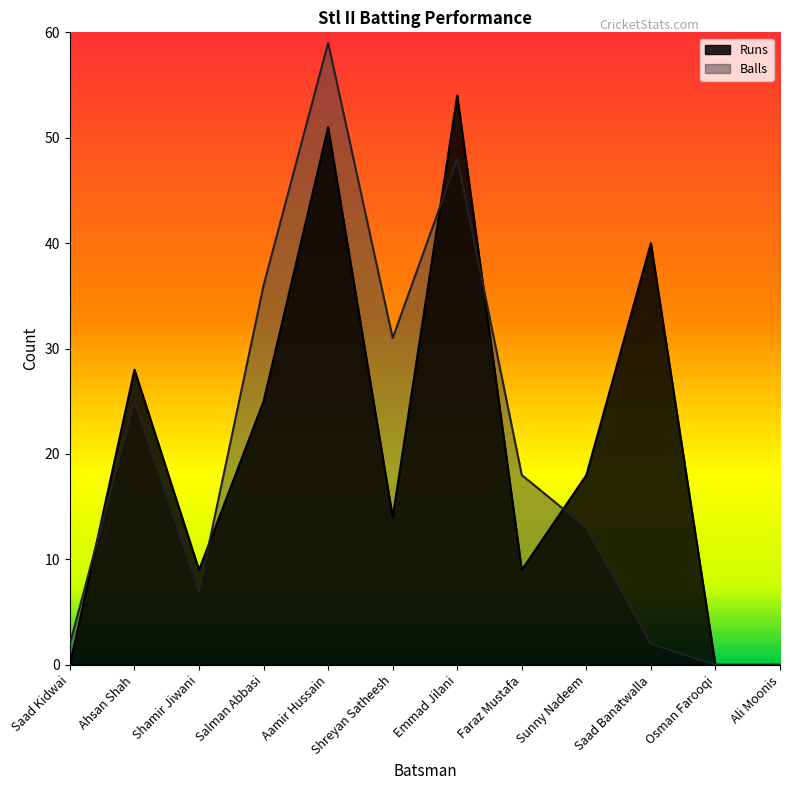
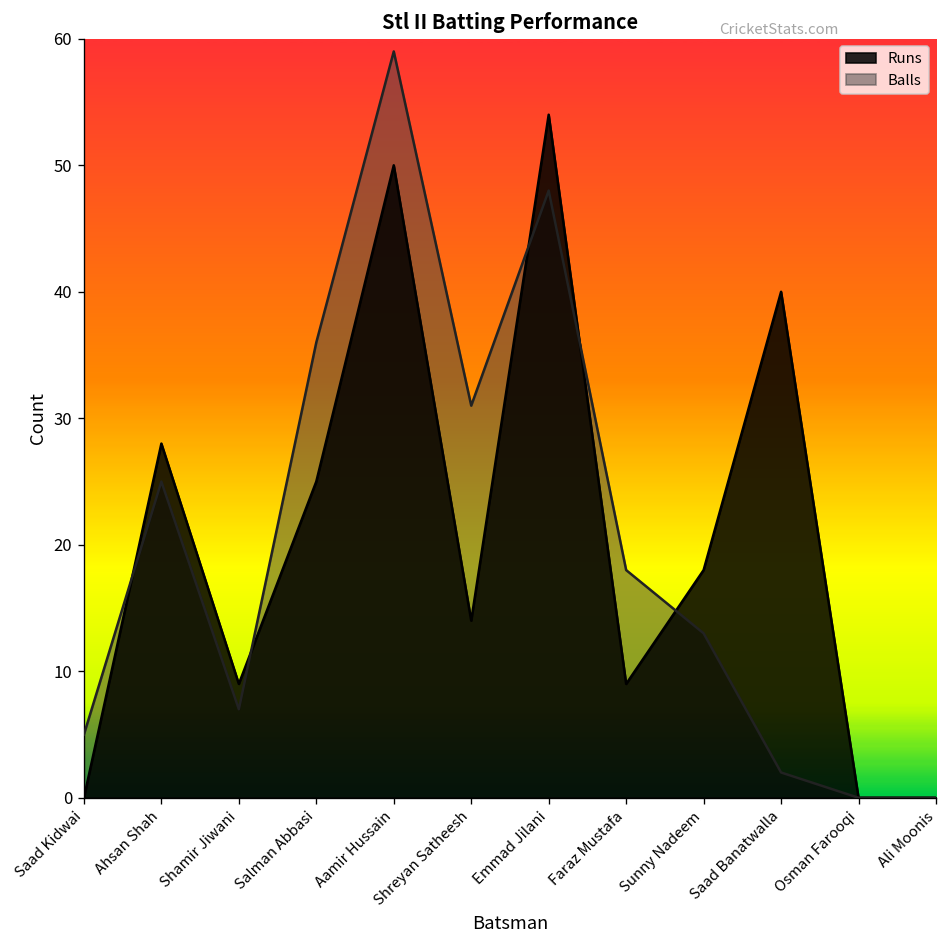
Balls, Saad Kidwai: 2 -> 5
Runs, Aamir Hussain: 51 -> 50
